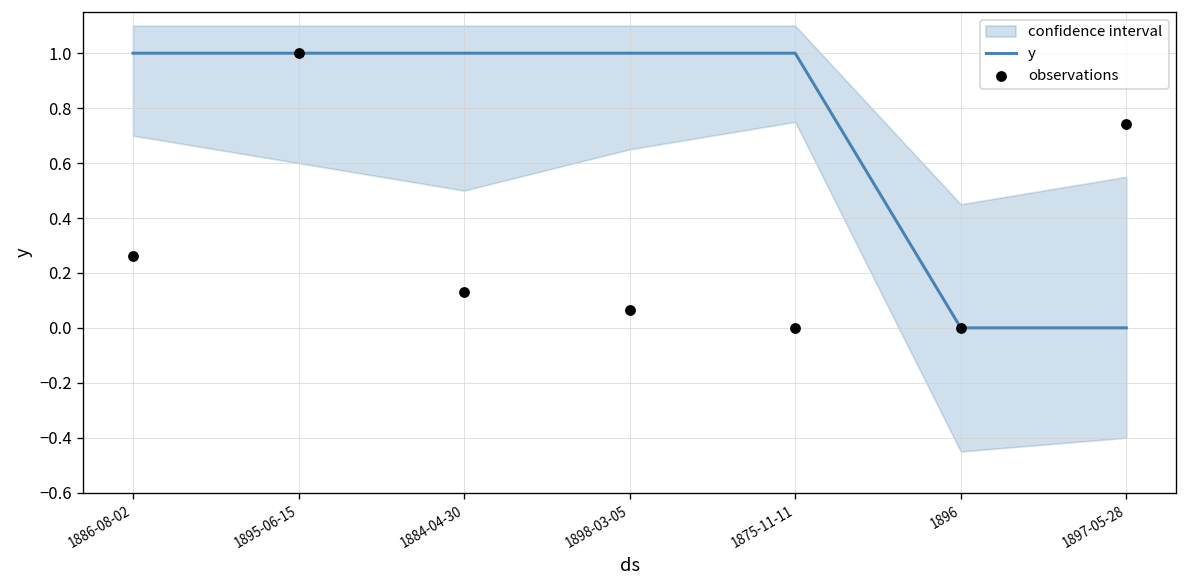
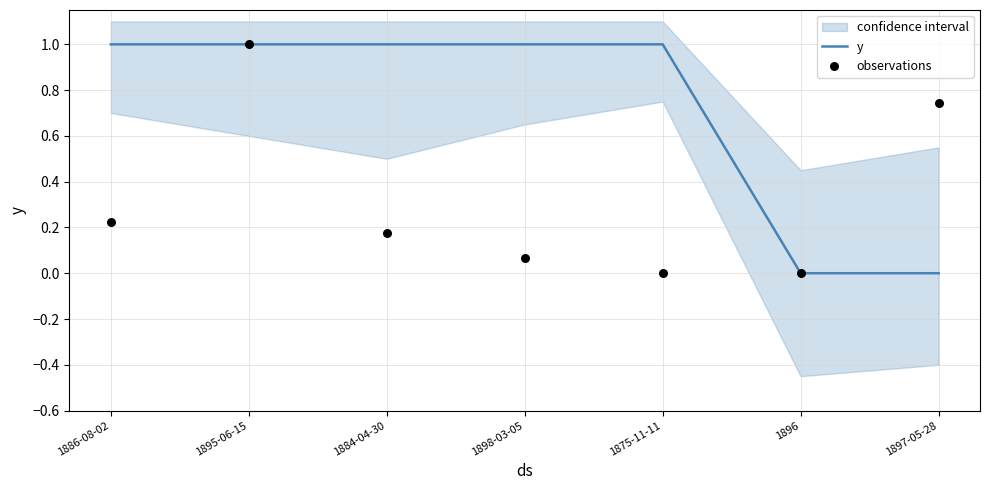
observations, 1886-08-02: 0.26 -> 0.22
observations, 1884-04-30: 0.13 -> 0.18
